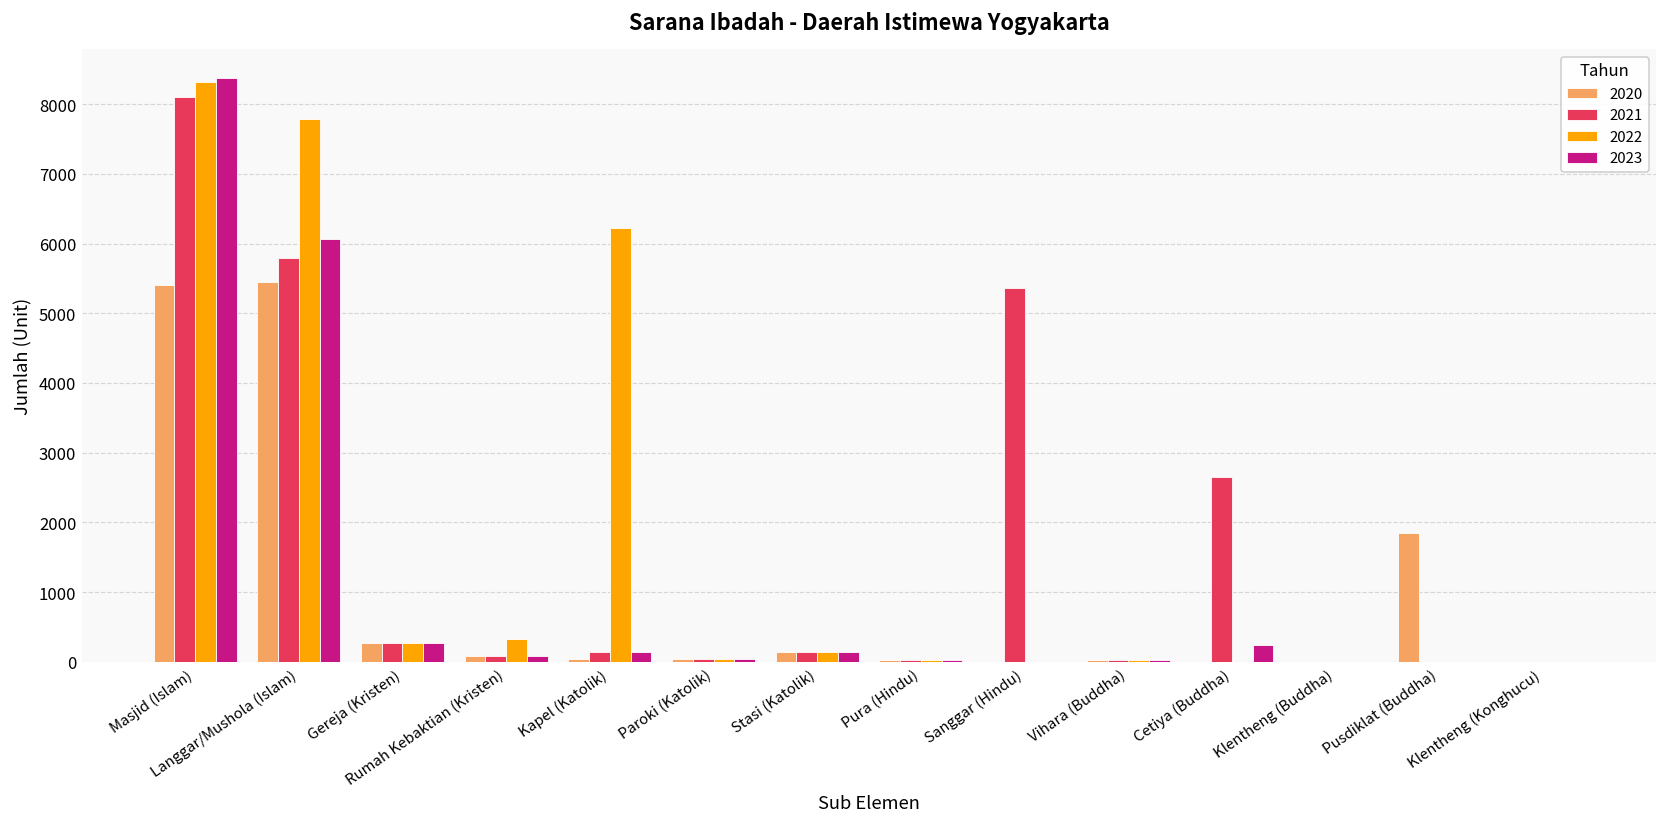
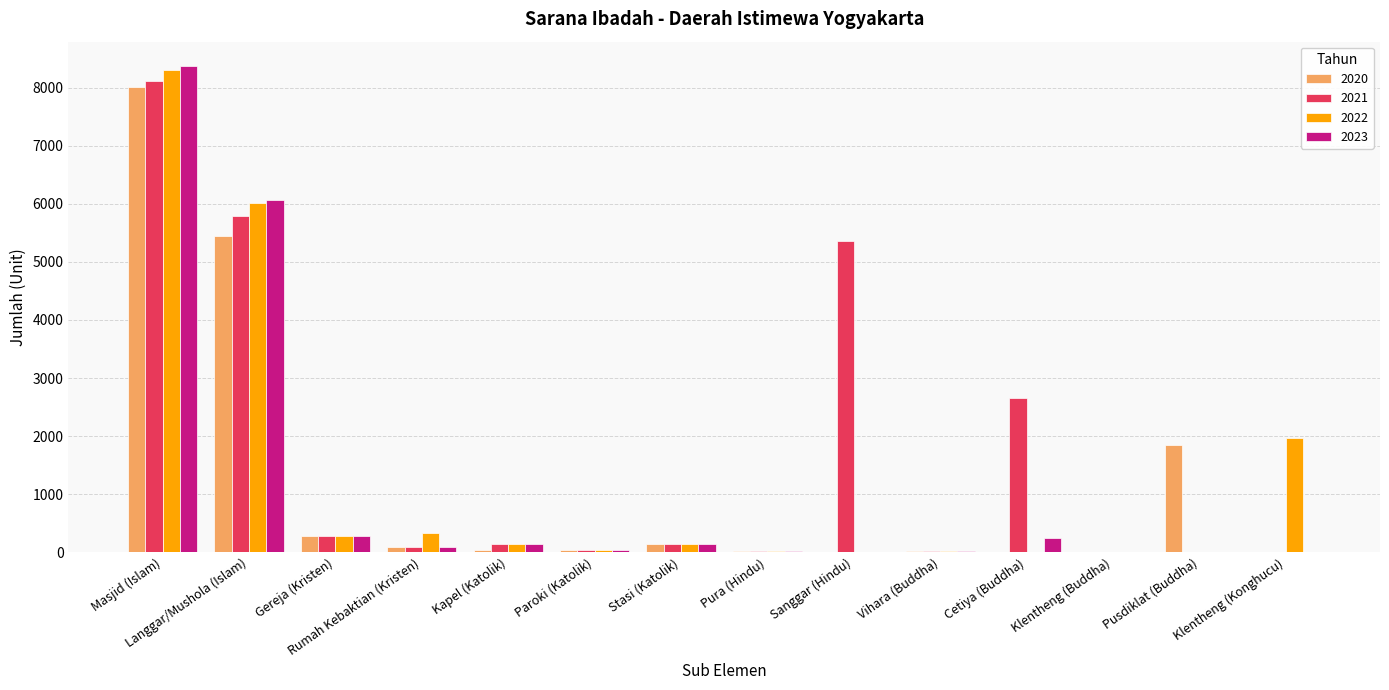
2020, Masjid (Islam): 5400 -> 8000
2022, Langgar/Mushola (Islam): 7800 -> 6000
2022, Kapel (Katolik): 6200 -> 100
2022, Klentheng (Konghucu): 0 -> 2000
